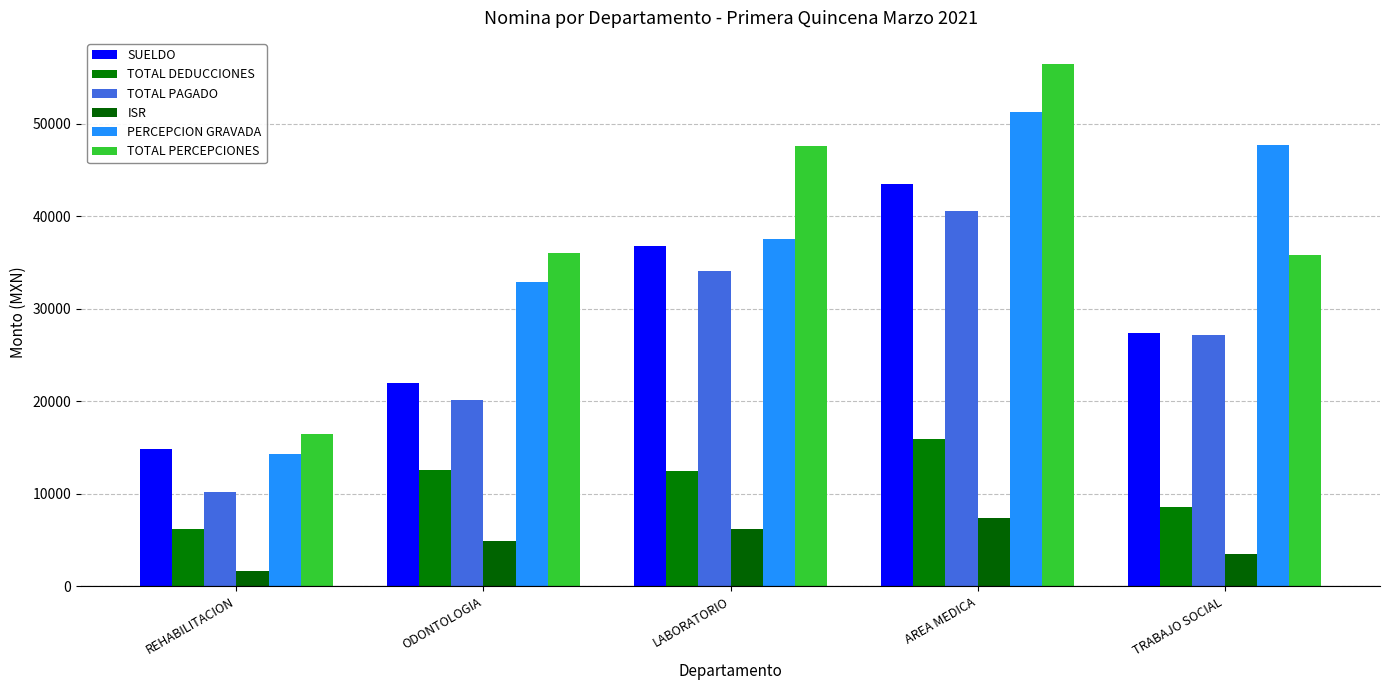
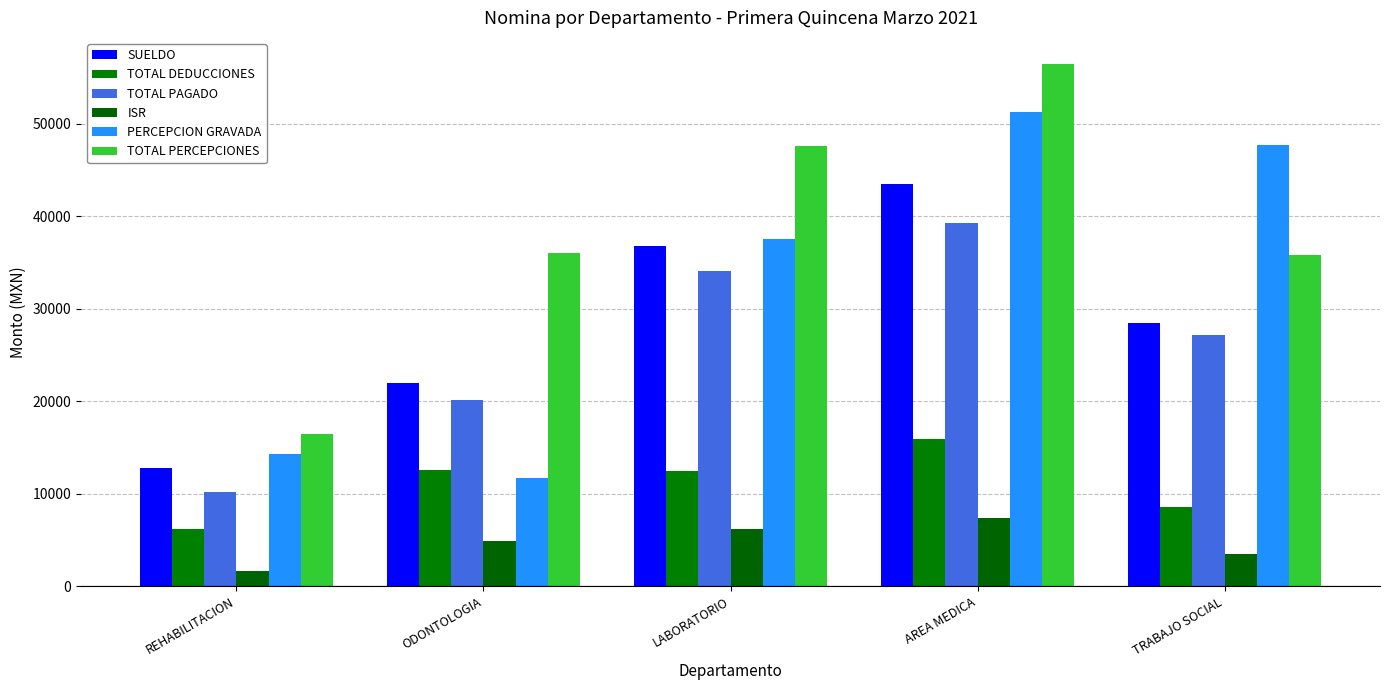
SUELDO, REHABILITACION: 15000 -> 13000
PERCEPCION GRAVADA, ODONTOLOGIA: 33000 -> 12000
TOTAL PAGADO, AREA MEDICA: 41000 -> 39000
SUELDO, TRABAJO SOCIAL: 27000 -> 29000
